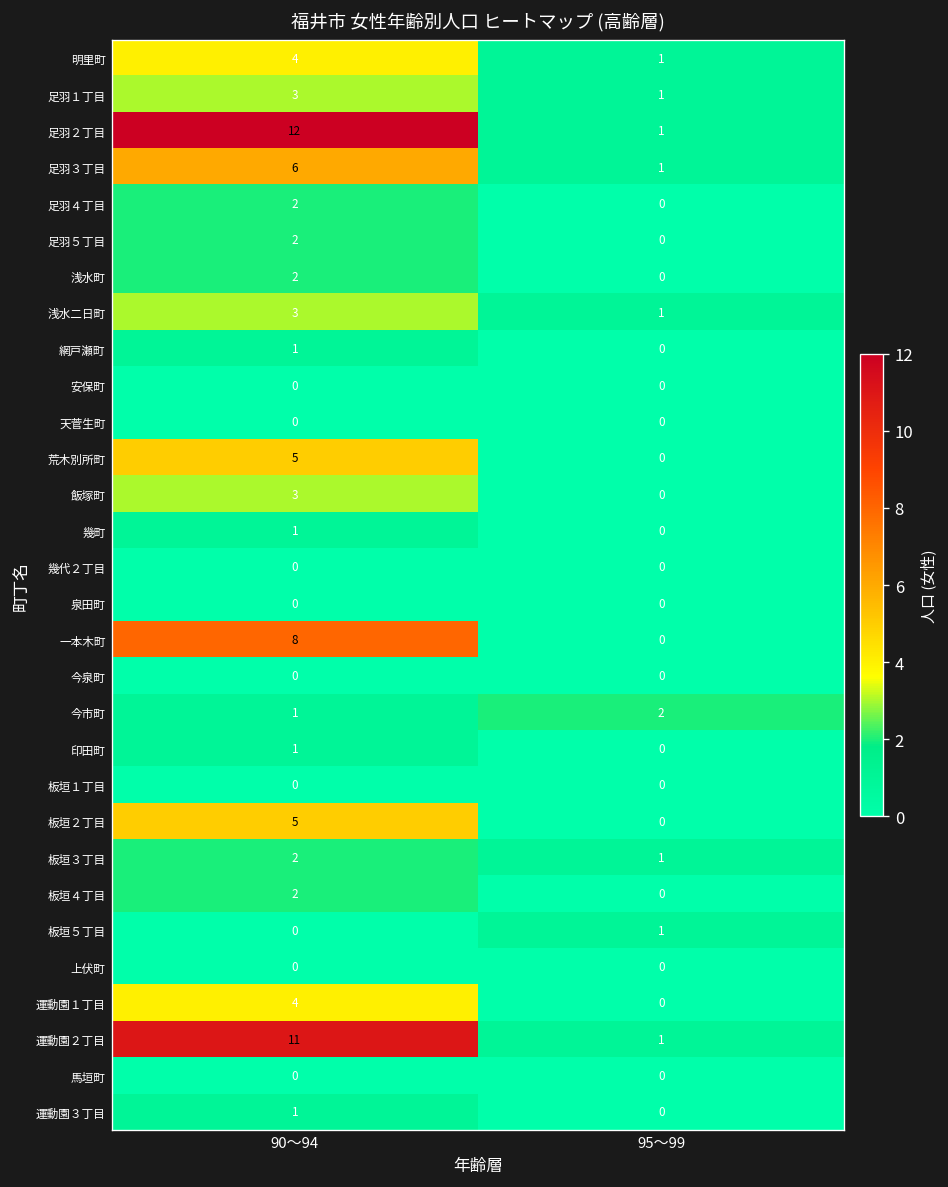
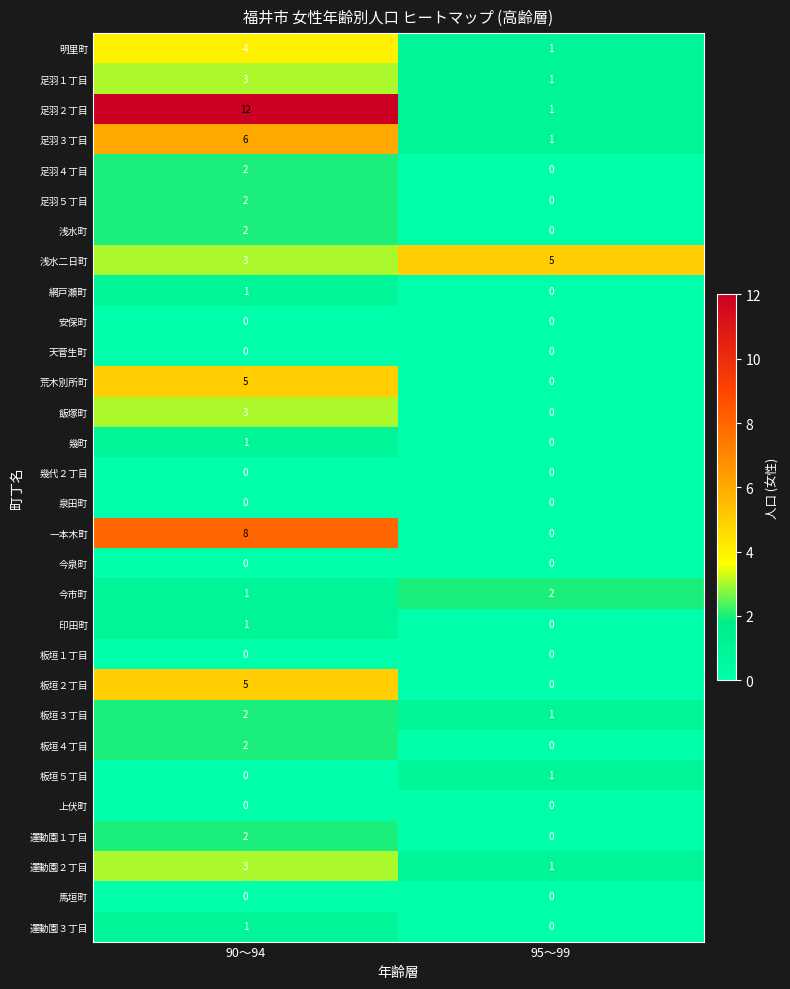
浅水二日町, 95～99: 1 -> 5
運動園１丁目, 90～94: 4 -> 2
運動園２丁目, 90～94: 11 -> 3
